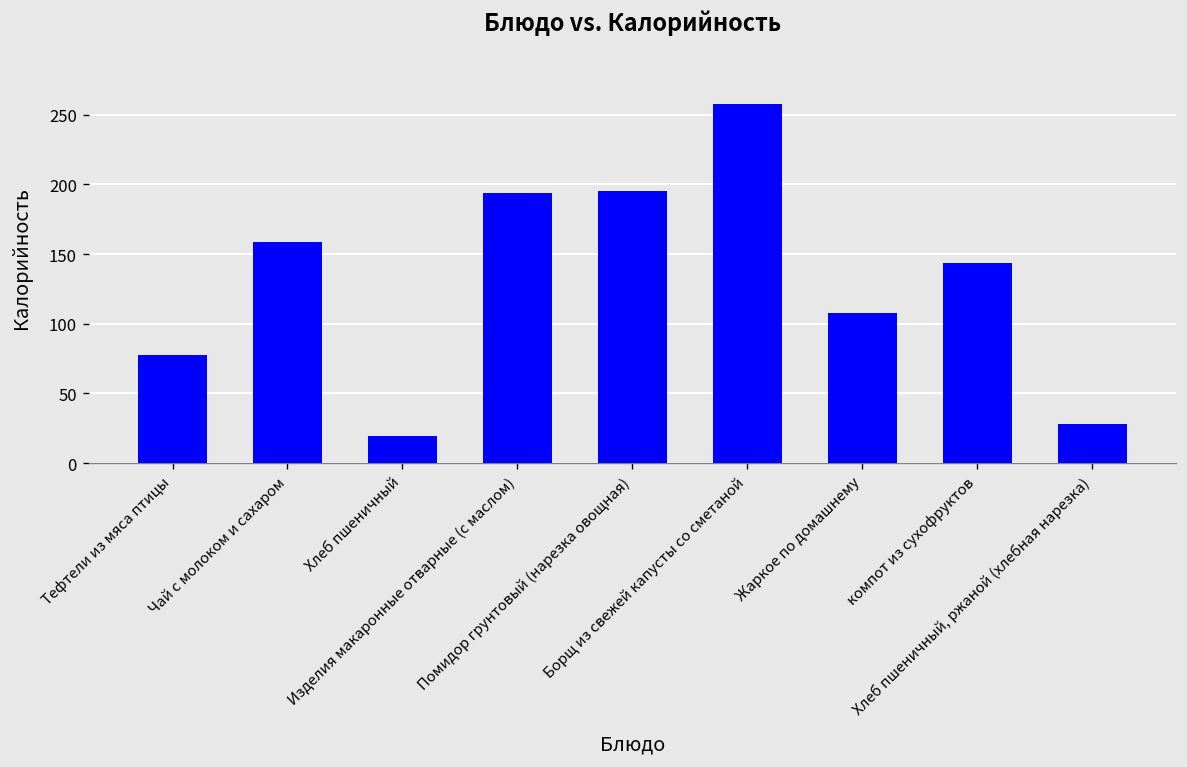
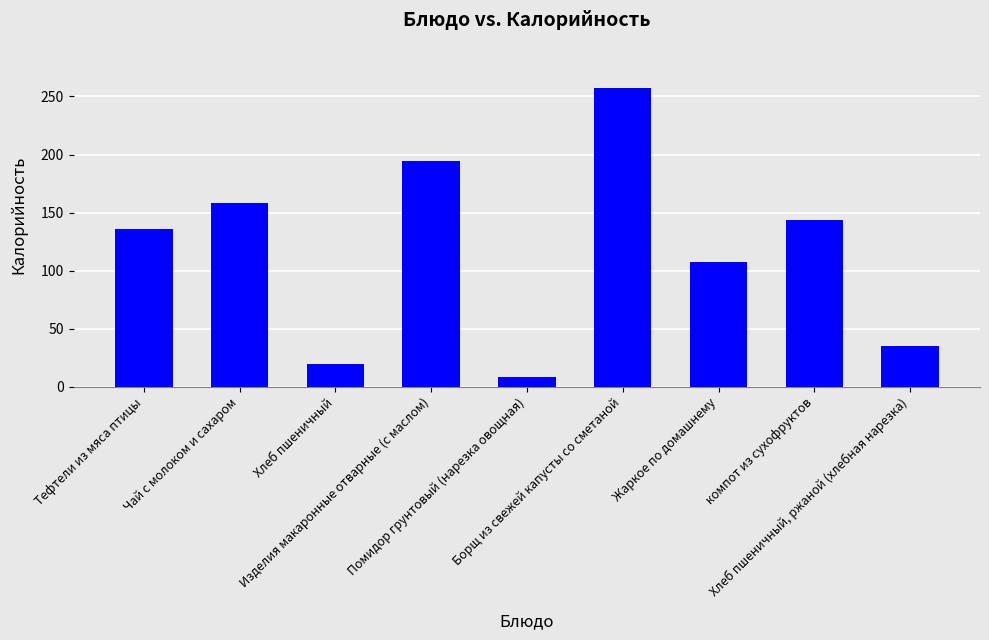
Тефтели из мяса птицы: 78 -> 136
Помидор грунтовый (нарезка овощная): 195 -> 9
Хлеб пшеничный, ржаной (хлебная нарезка): 28 -> 35
